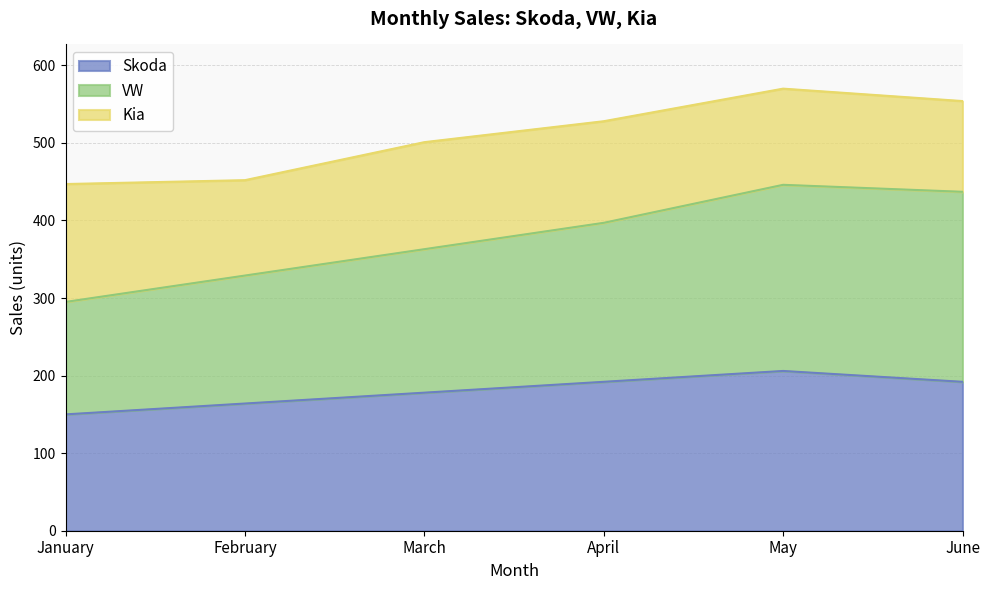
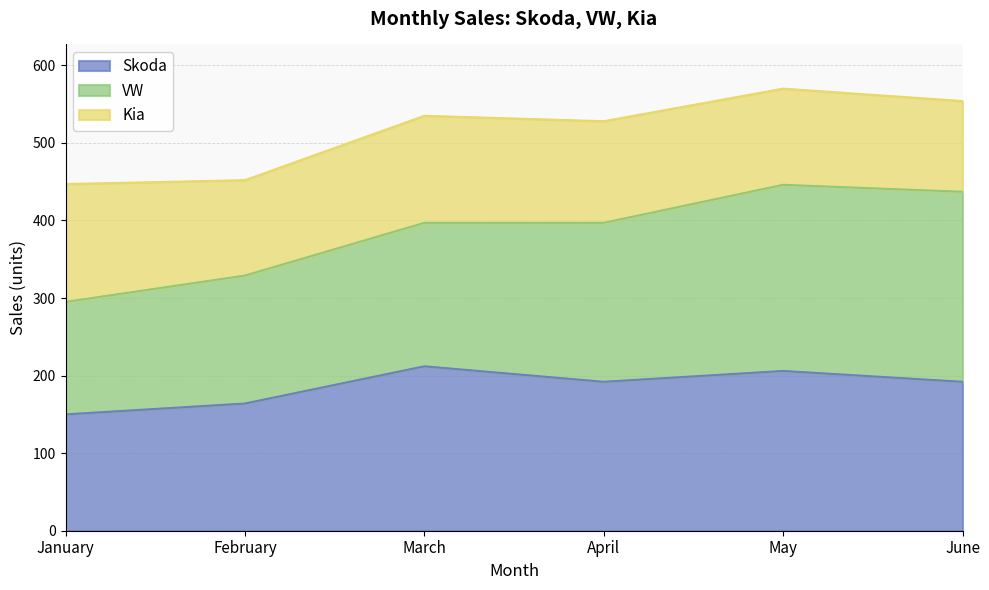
Skoda, March: 180 -> 210
